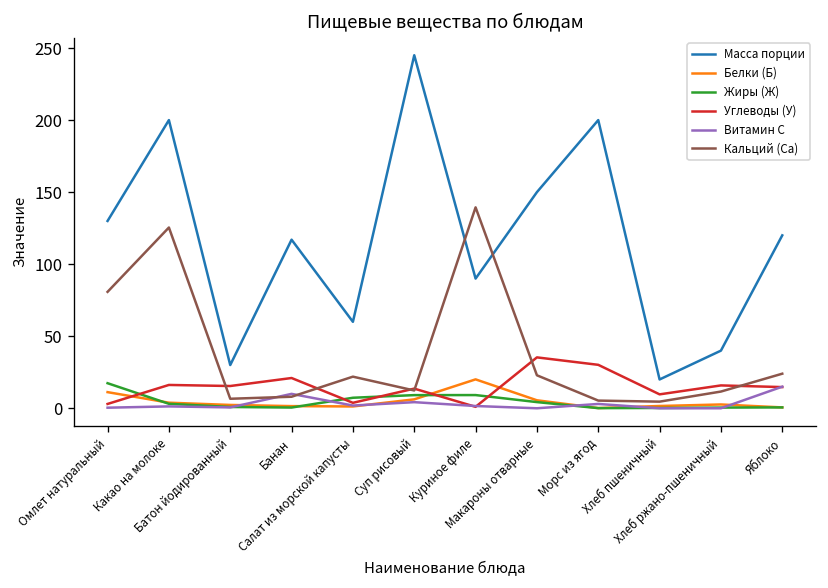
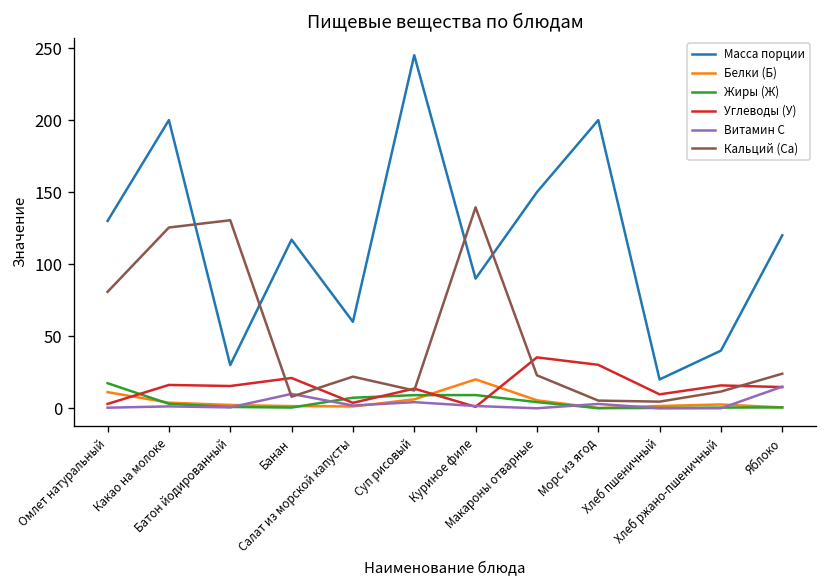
Кальций (Са), Батон йодированный: 7 -> 131
